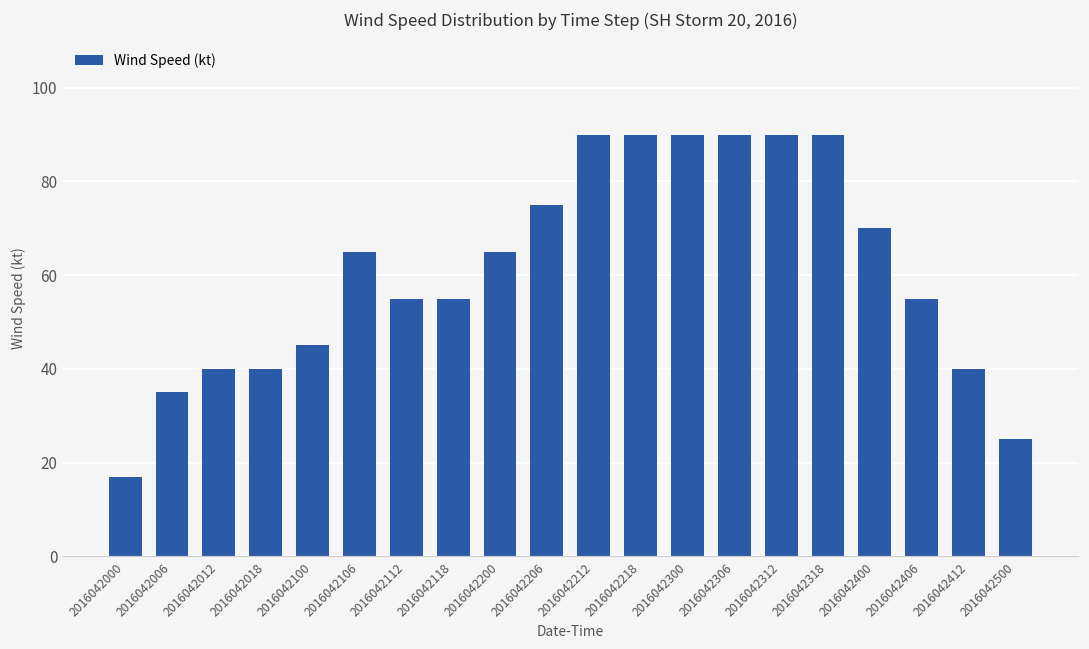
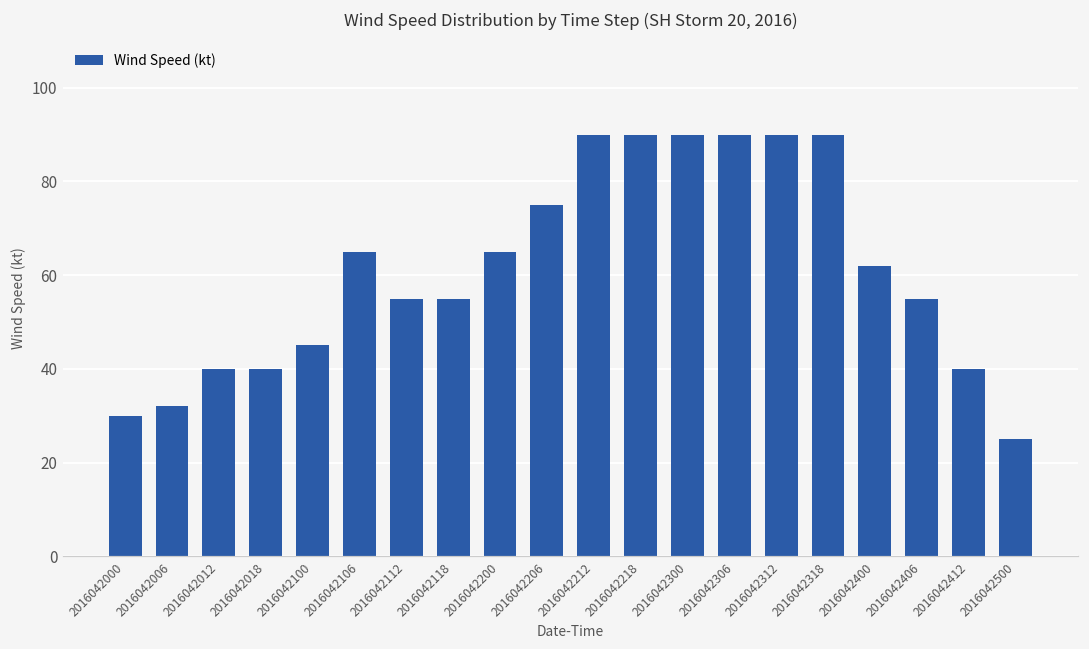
2016042000: 17 -> 30
2016042006: 35 -> 32
2016042400: 70 -> 62
